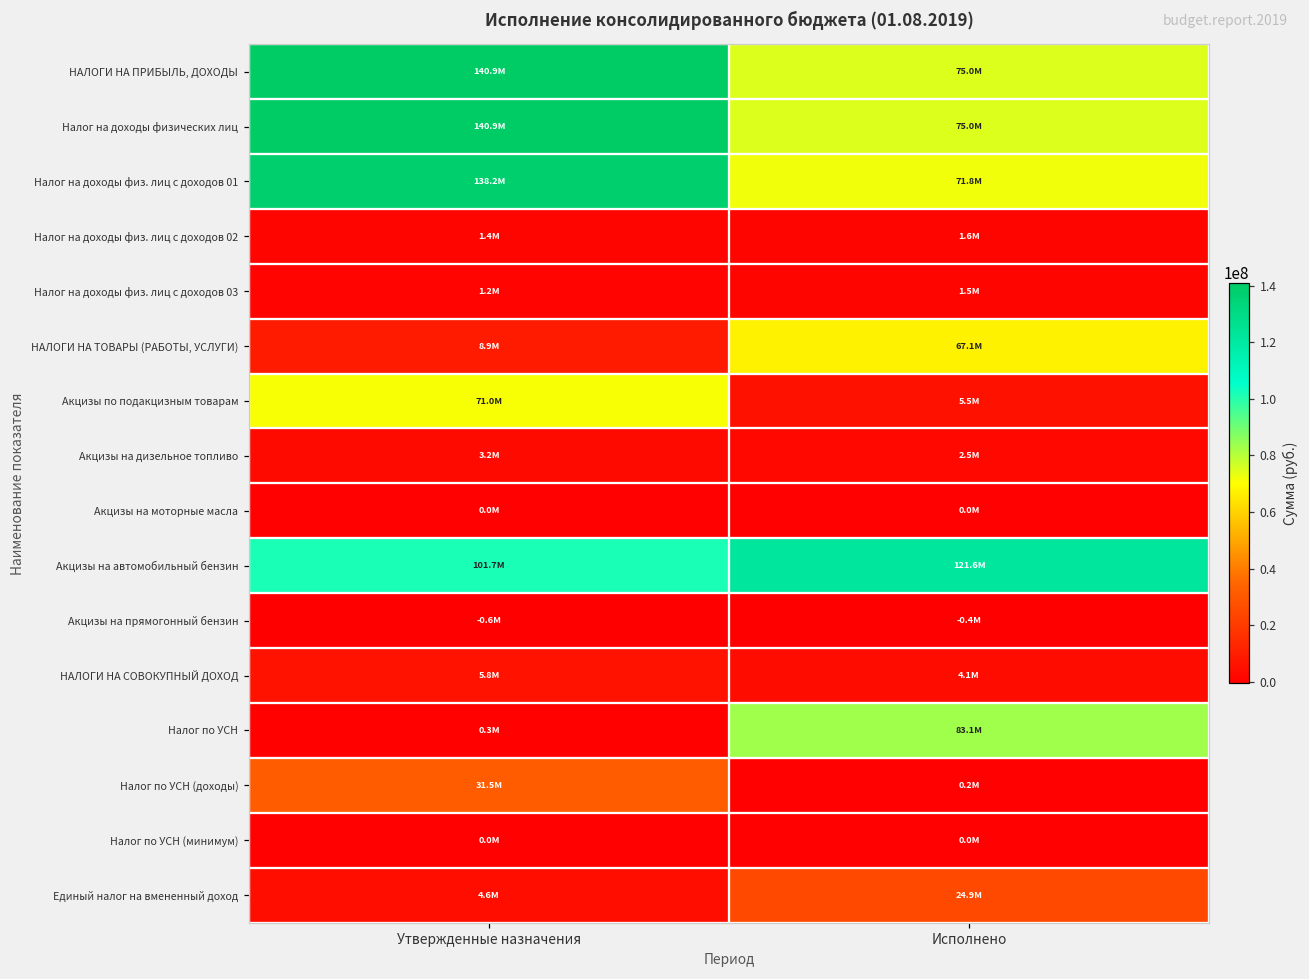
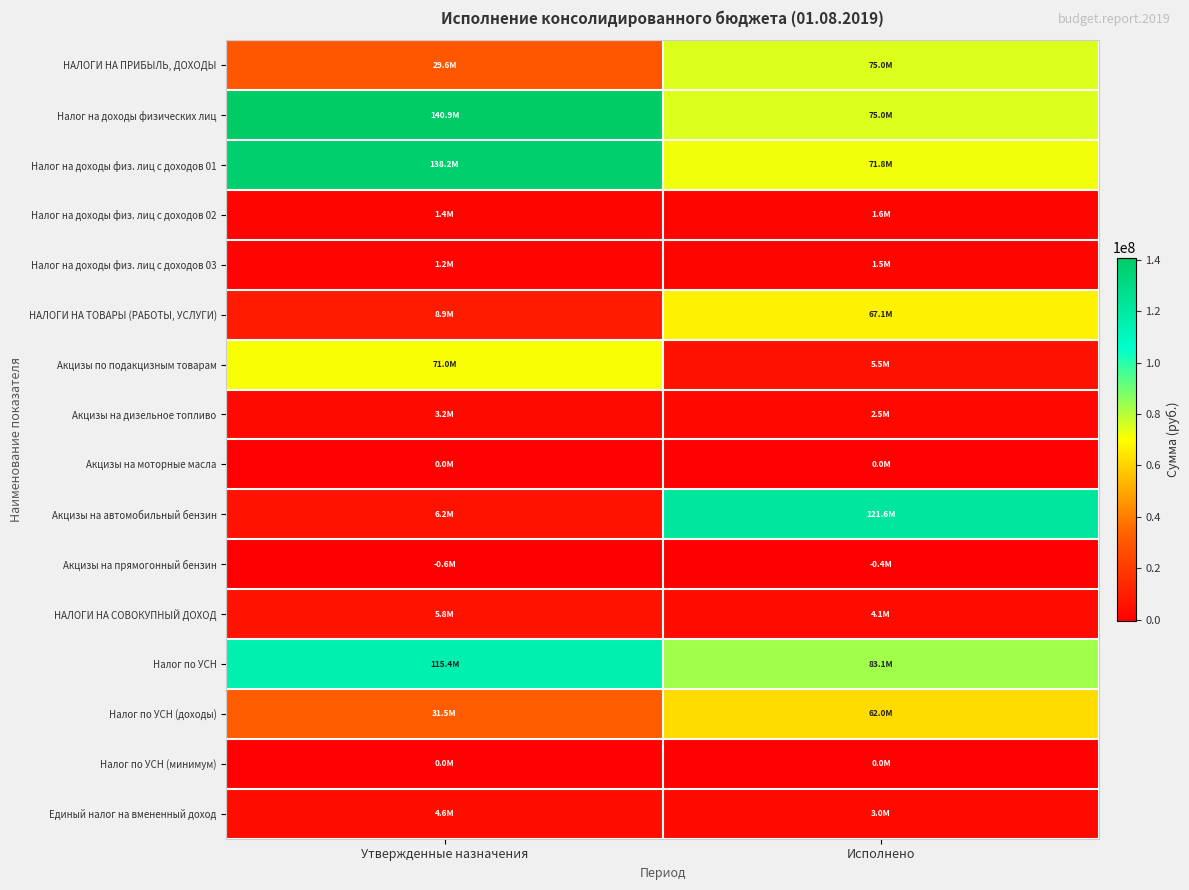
НАЛОГИ НА ПРИБЫЛЬ, ДОХОДЫ, Утвержденные назначения: 140.9M -> 29.6M
Акцизы на автомобильный бензин, Утвержденные назначения: 101.7M -> 6.2M
Налог по УСН, Утвержденные назначения: 0.3M -> 115.4M
Налог по УСН (доходы), Исполнено: 0.2M -> 62.0M
Единый налог на вмененный доход, Исполнено: 24.9M -> 3.0M
